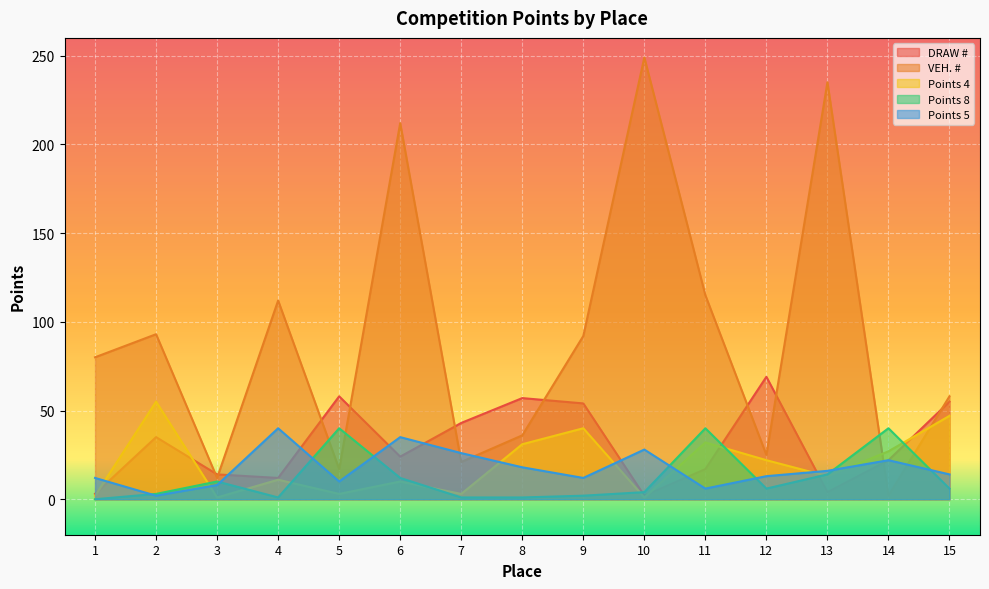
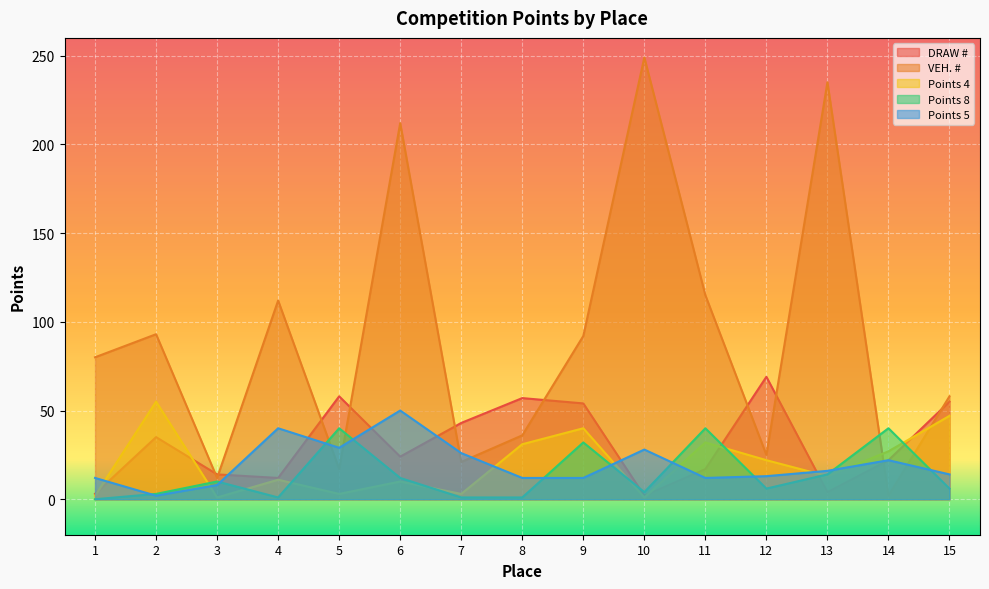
Points 5, 5: 10 -> 29
Points 5, 6: 35 -> 50
Points 5, 8: 18 -> 12
Points 8, 9: 2 -> 32
Points 5, 11: 6 -> 12
